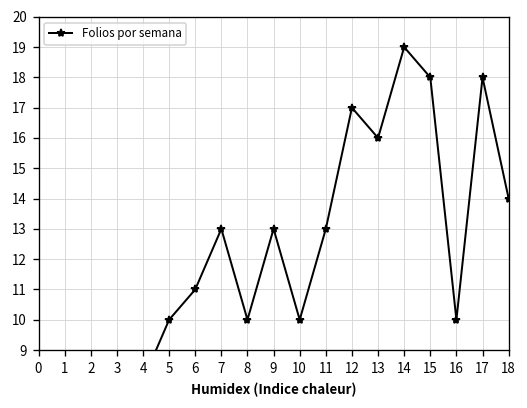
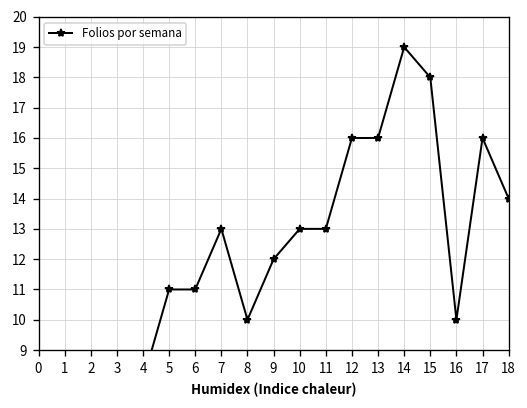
5: 10 -> 11
9: 13 -> 12
10: 10 -> 13
12: 17 -> 16
17: 18 -> 16
